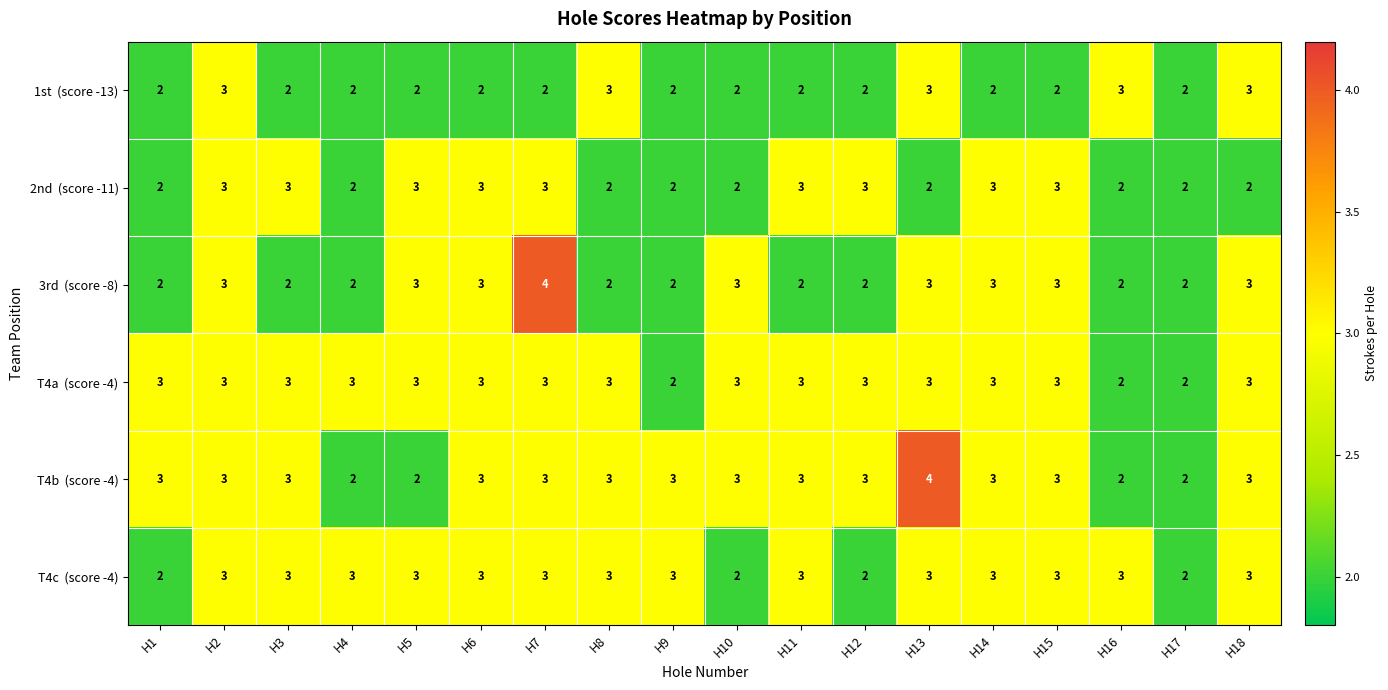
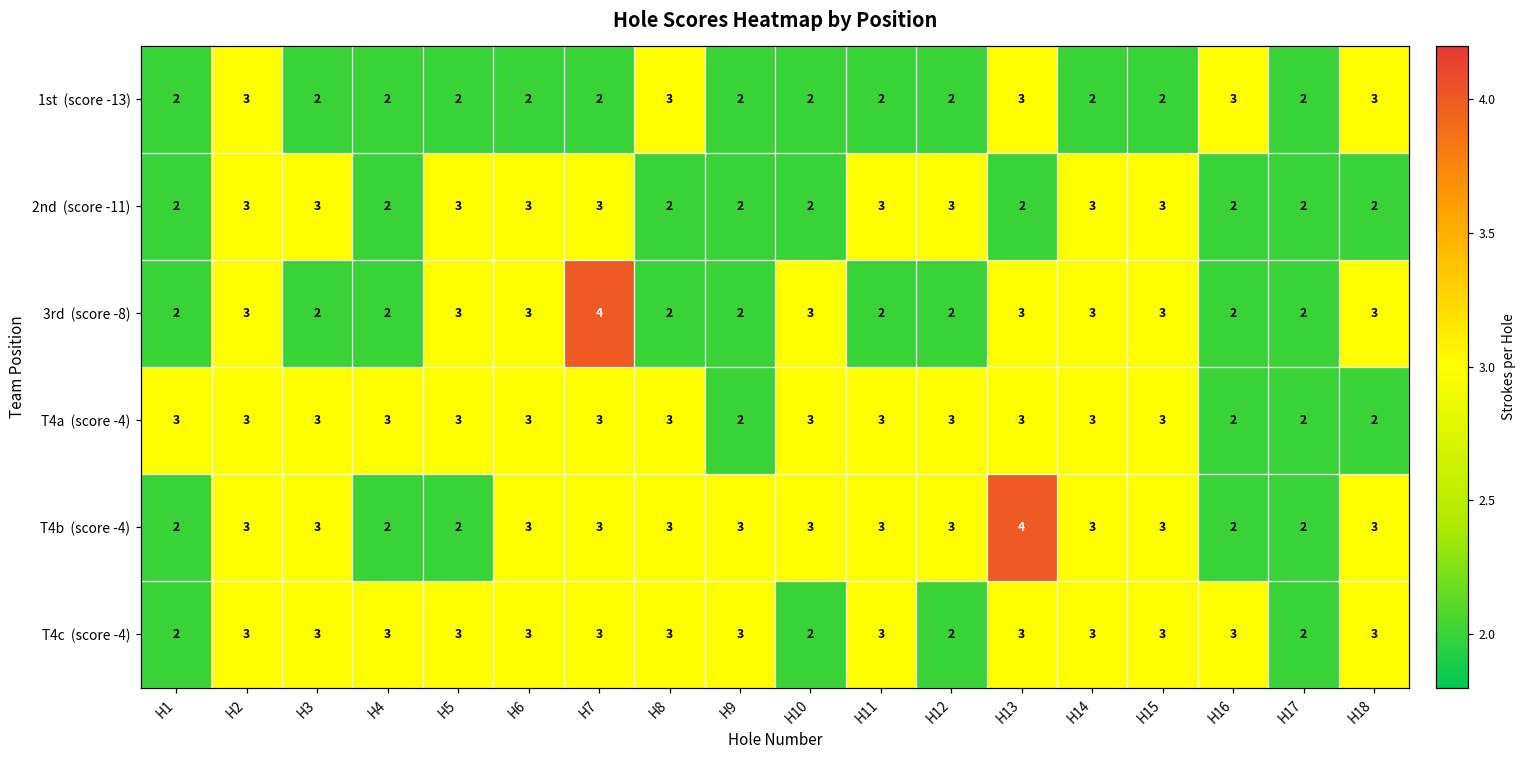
T4a (score -4), H18: 3 -> 2
T4b (score -4), H1: 3 -> 2
